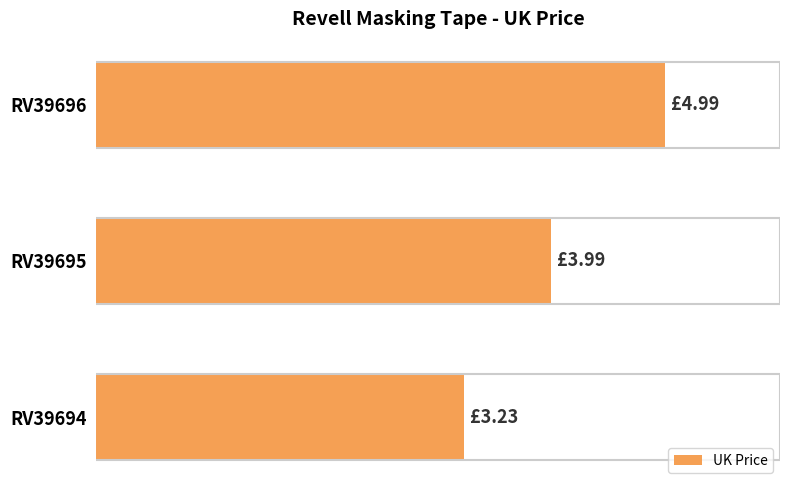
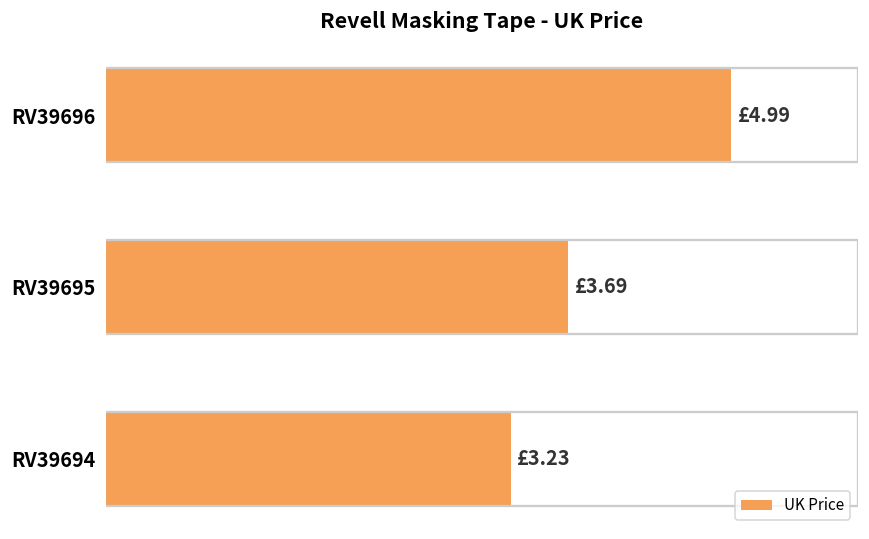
RV39695: £3.99 -> £3.69
